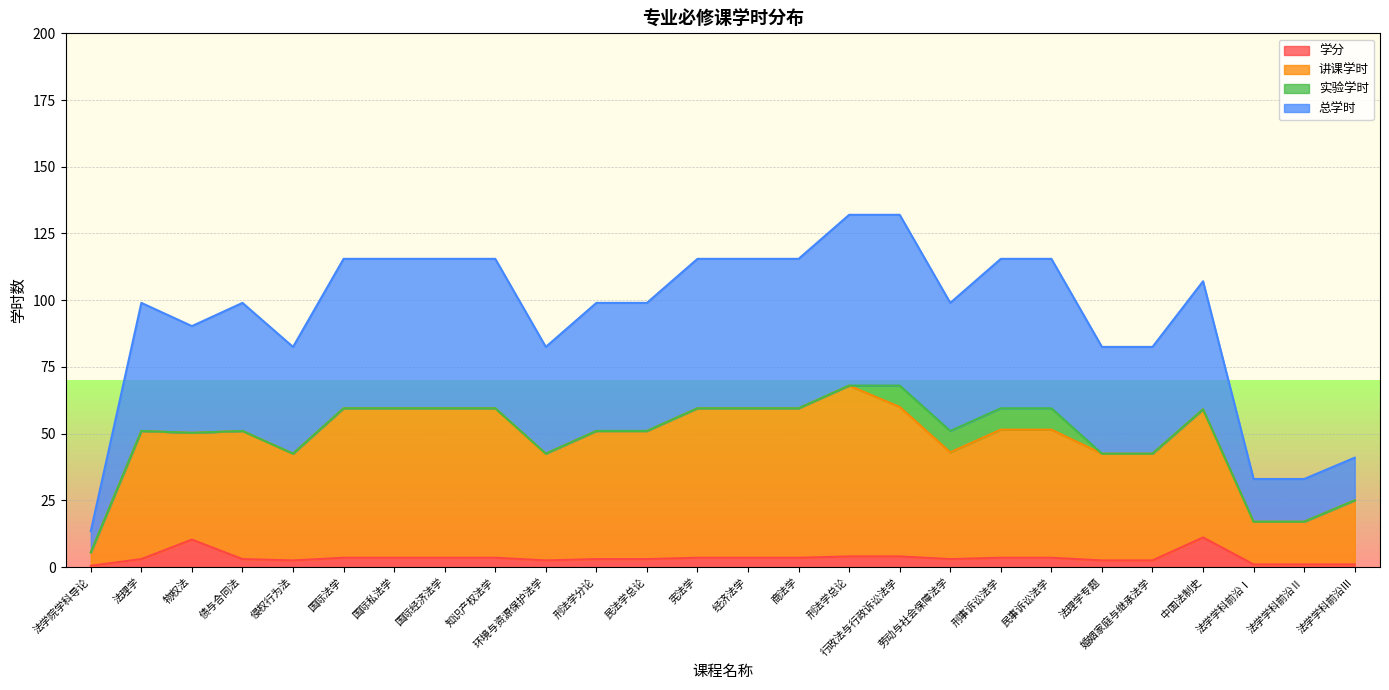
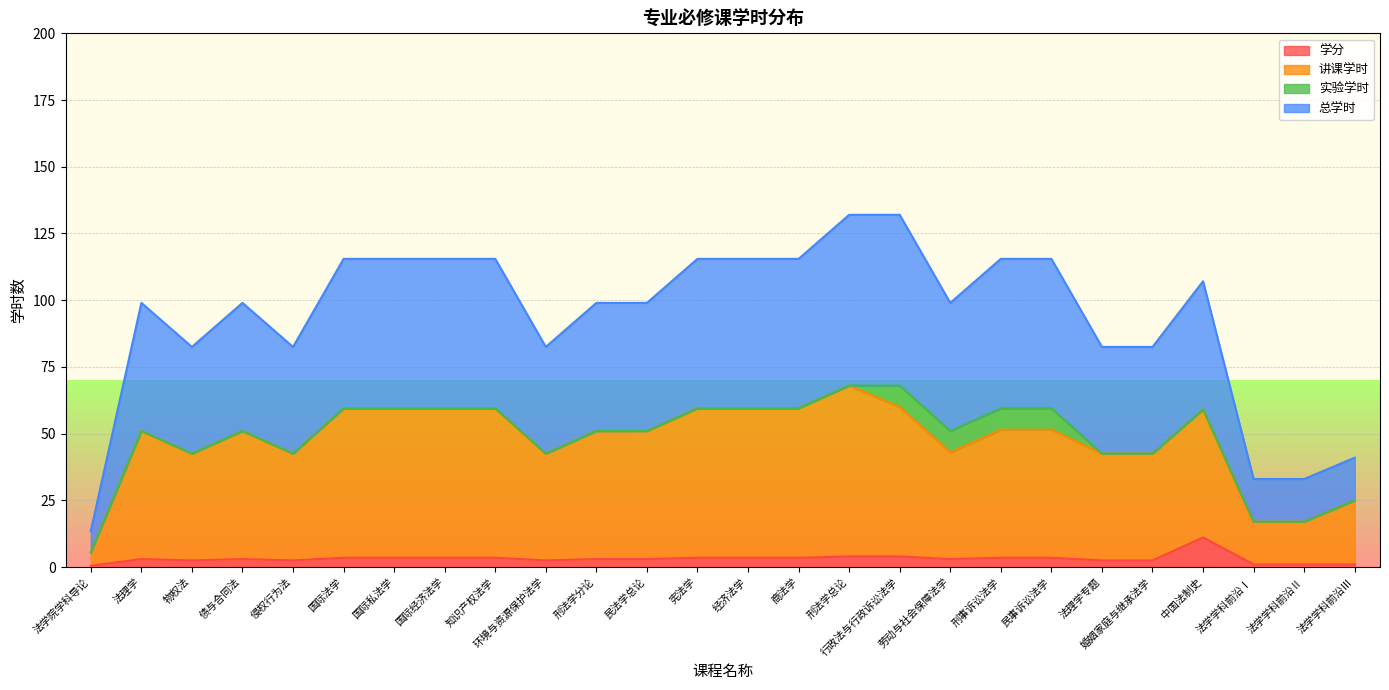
学分, 物权法: 10 -> 3
